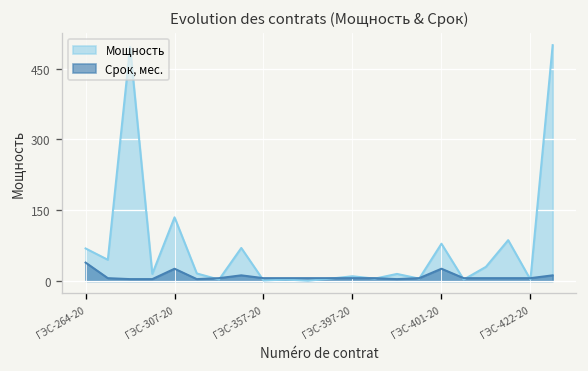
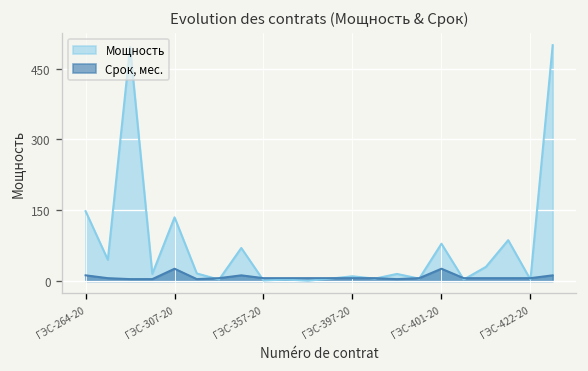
Мощность, ГЭС-264-20: 70 -> 150
Срок, мес., ГЭС-264-20: 40 -> 10
